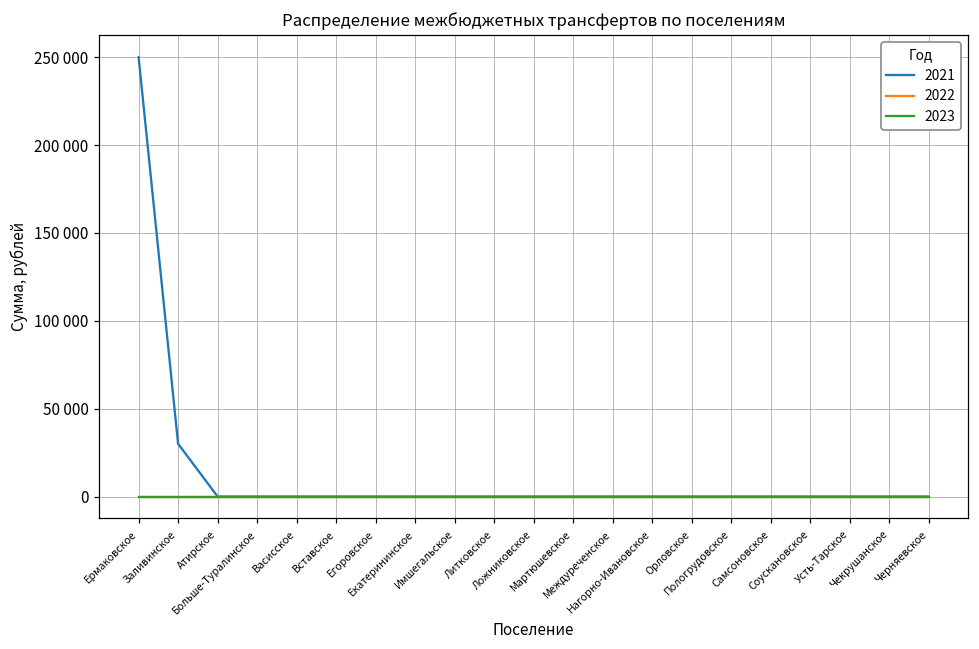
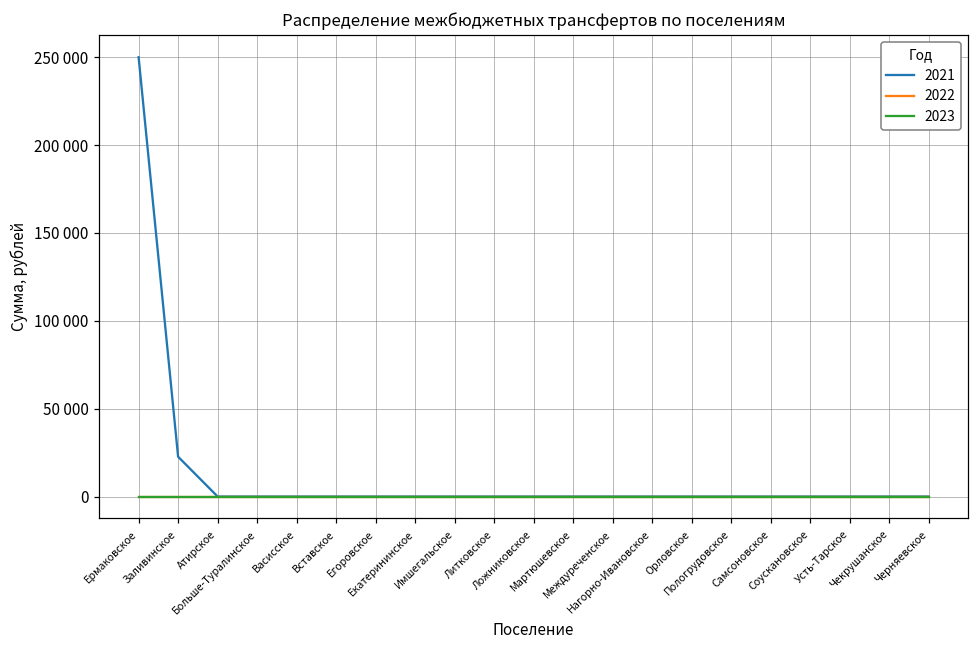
2021, Заливинское: 30000 -> 23000
